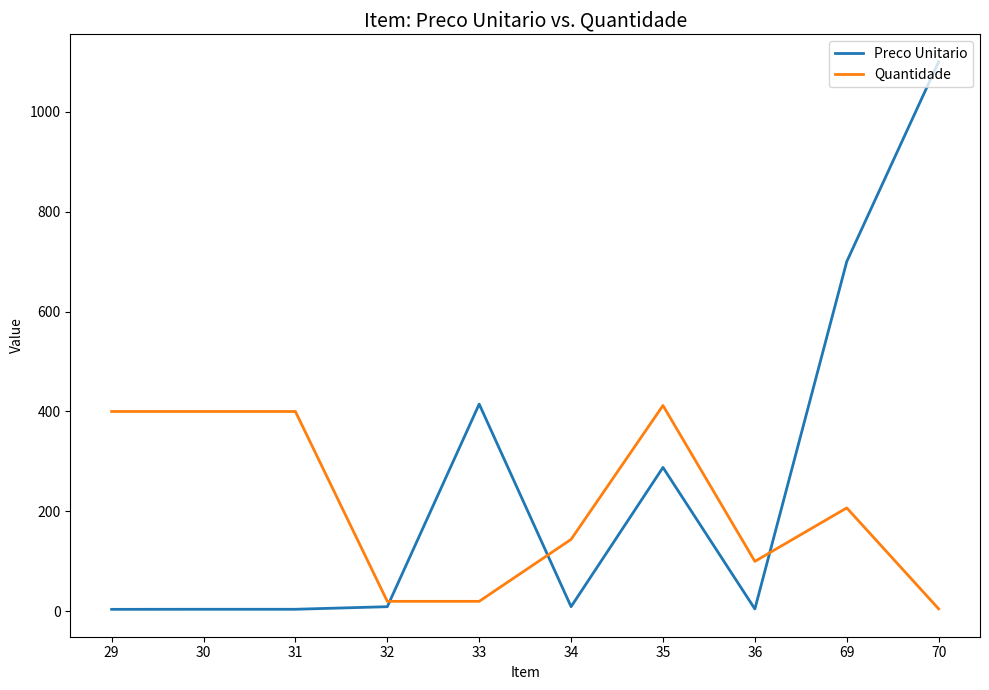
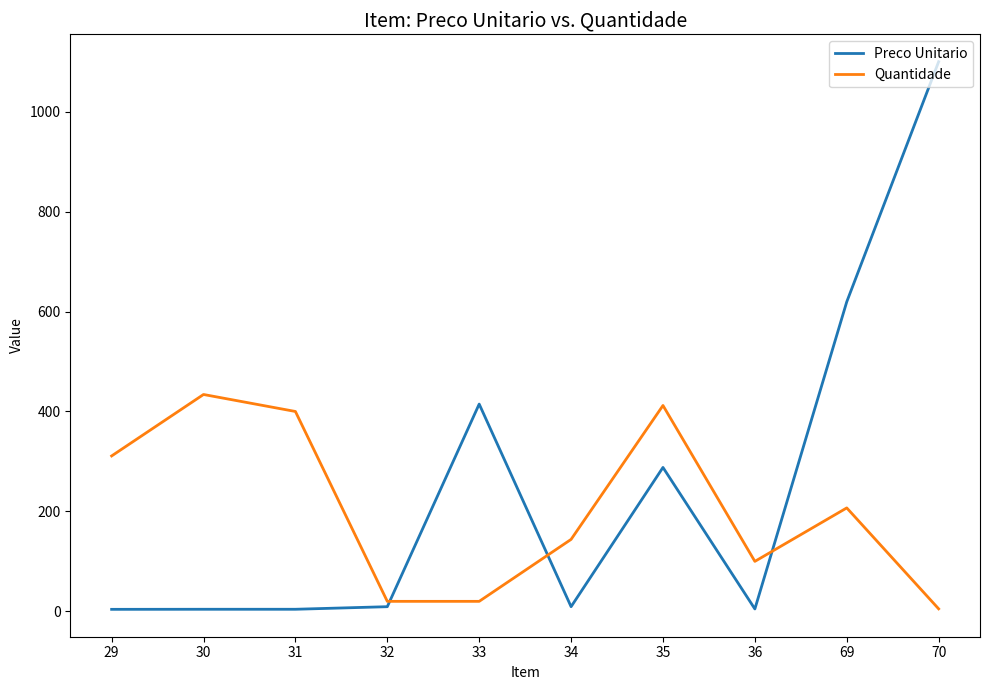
Quantidade, 29: 400 -> 310
Quantidade, 30: 400 -> 430
Preco Unitario, 69: 700 -> 620
